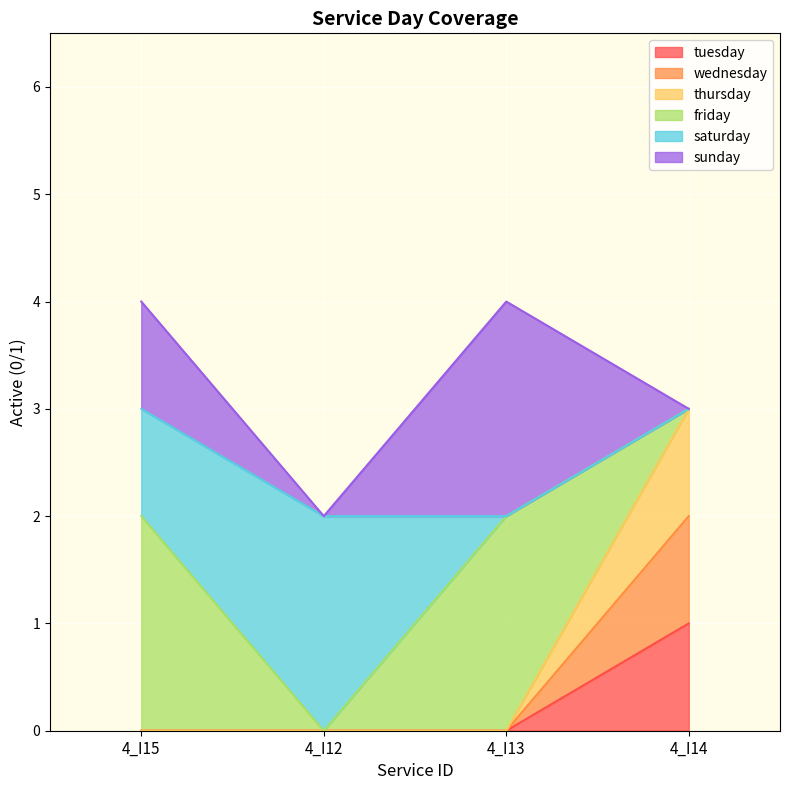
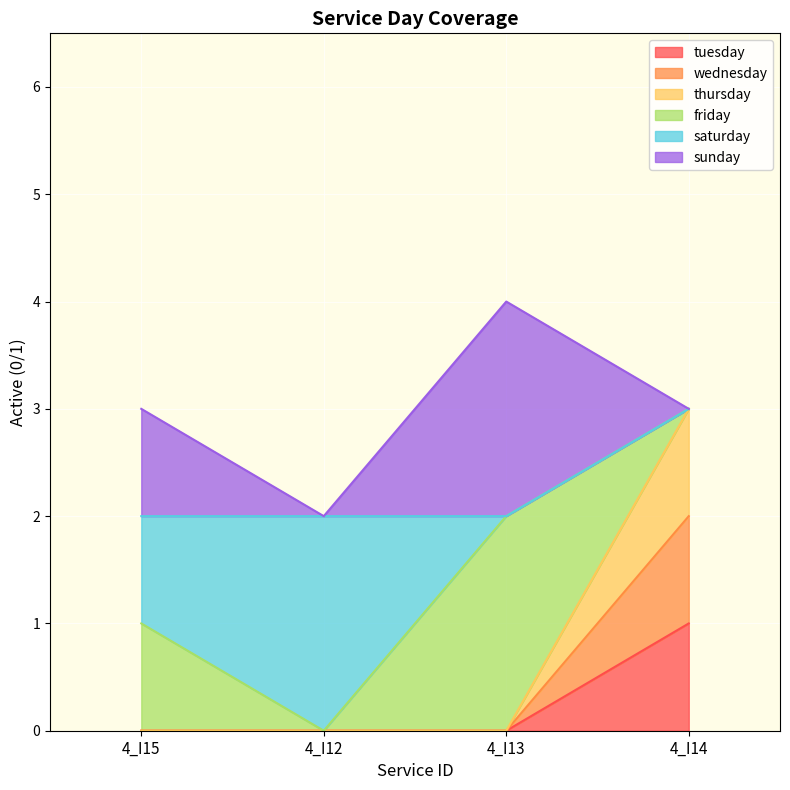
friday, 4_I15: 2 -> 1
